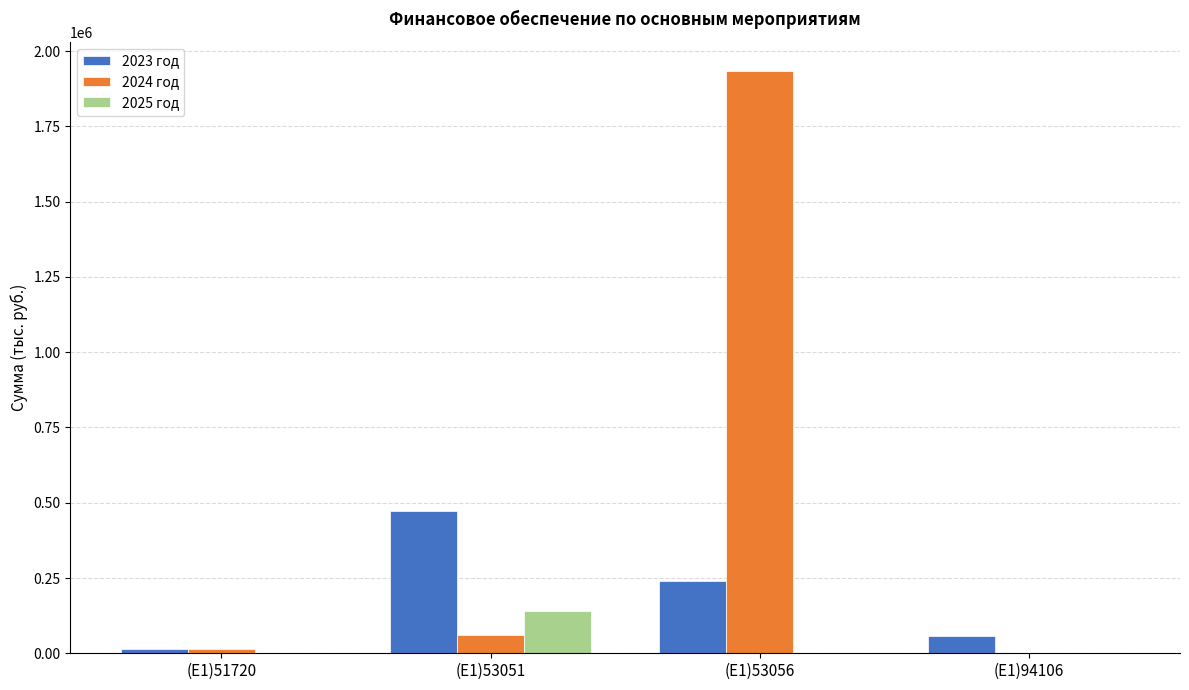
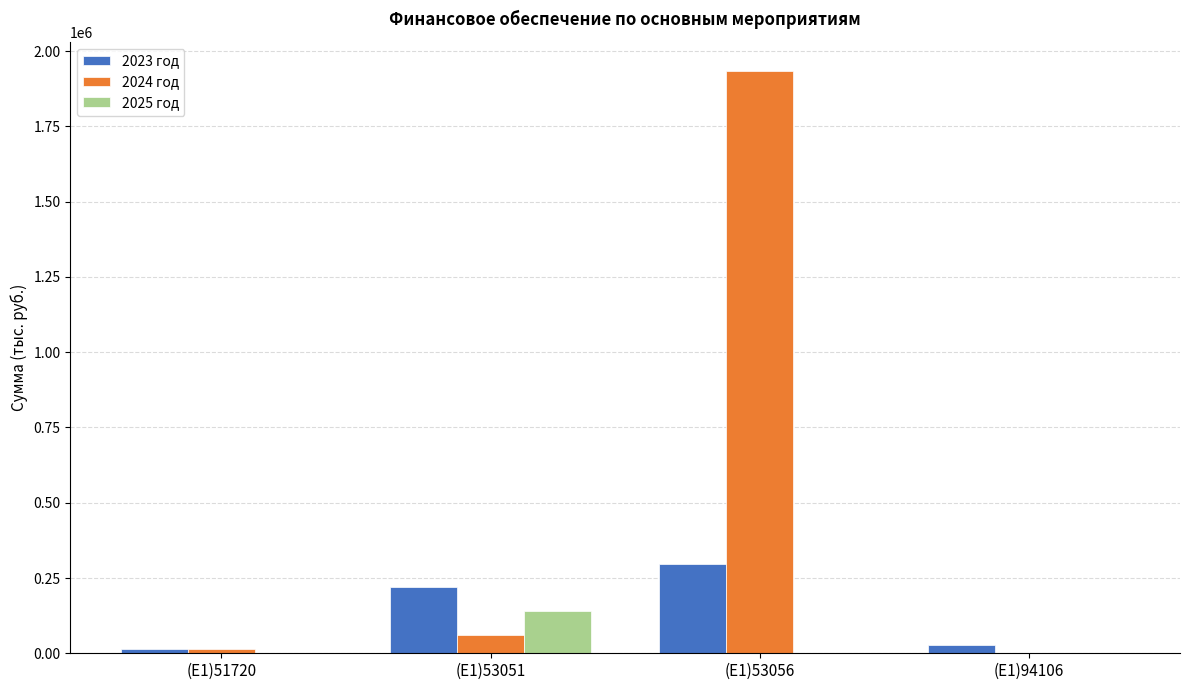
2023 год, (E1)53051: 470000 -> 220000
2023 год, (E1)53056: 240000 -> 300000
2023 год, (E1)94106: 60000 -> 30000
